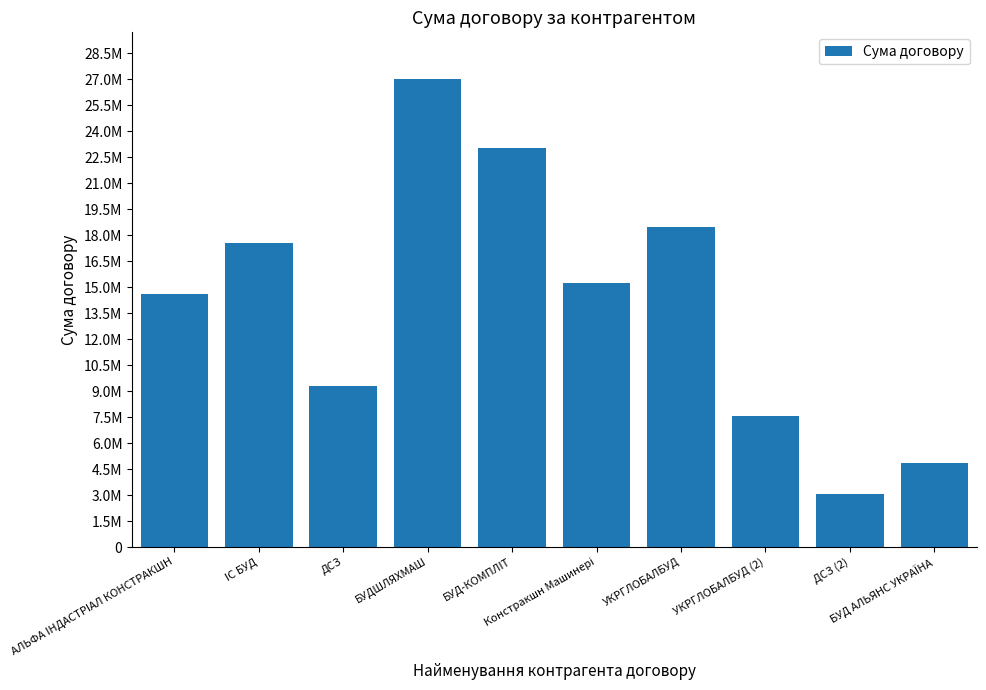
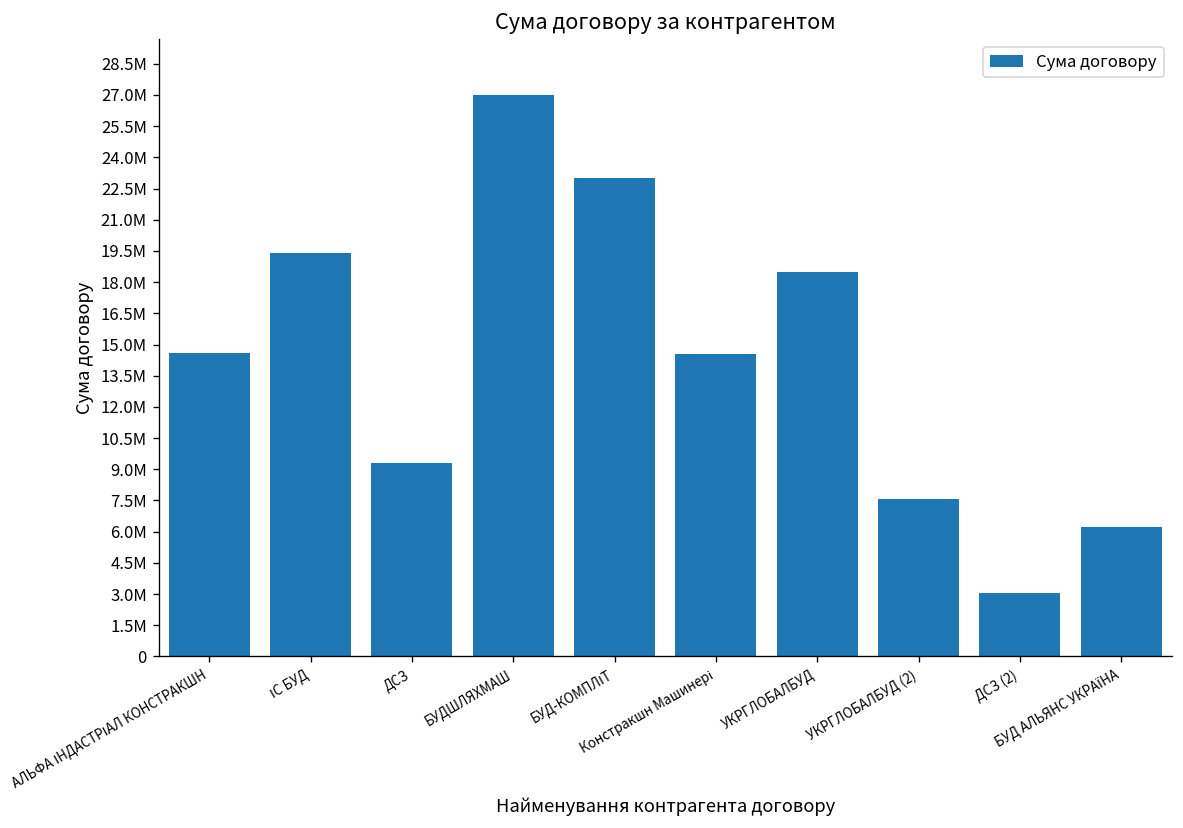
ІС БУД: 17500000 -> 19400000
Констракшн Машинері: 15200000 -> 14500000
БУД АЛЬЯНС УКРАЇНА: 4900000 -> 6200000
